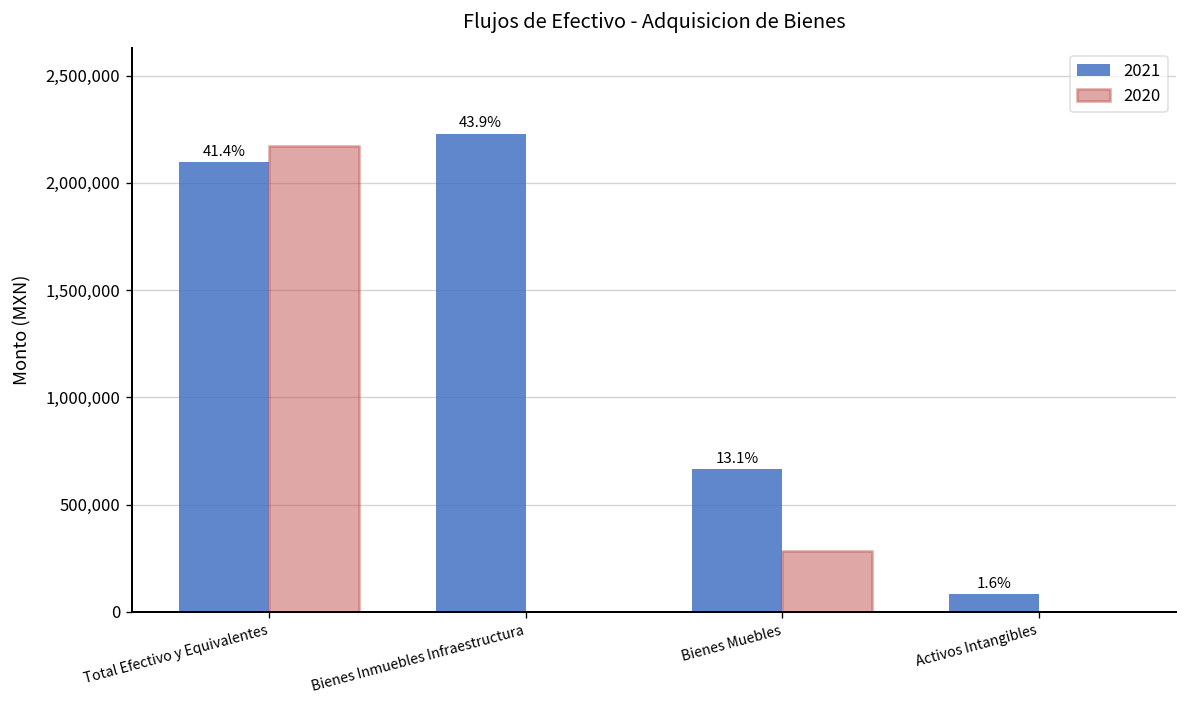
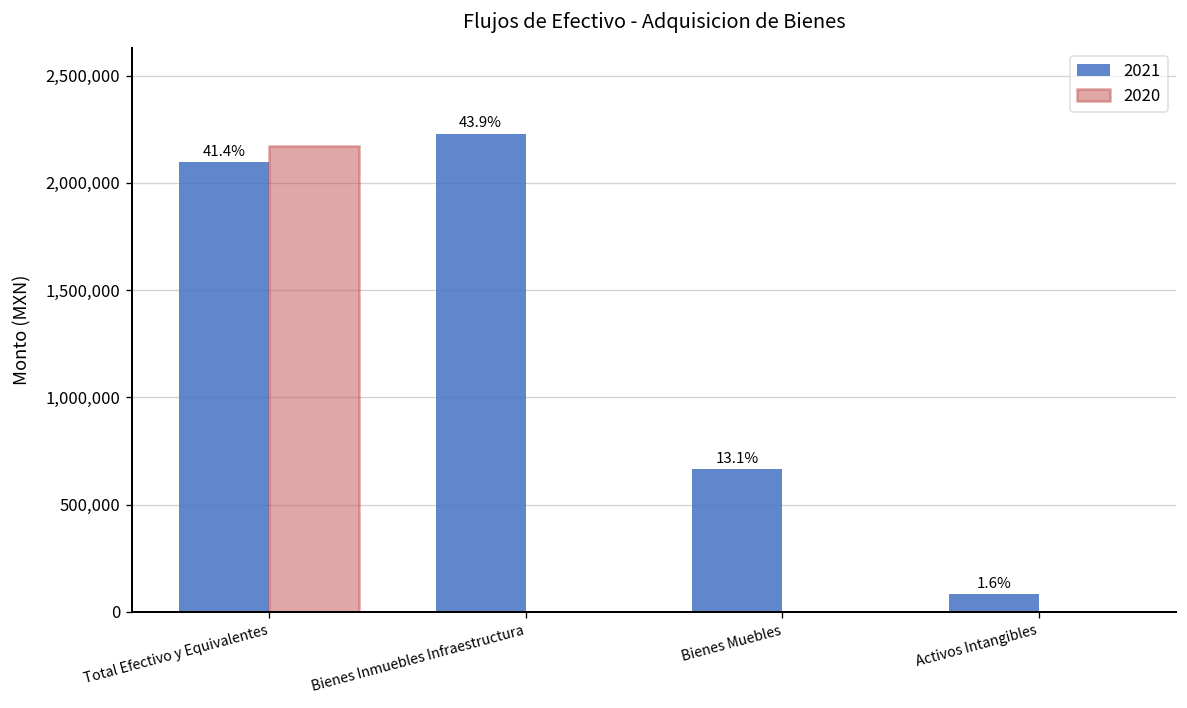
2020, Bienes Muebles: 290,000 -> 0
